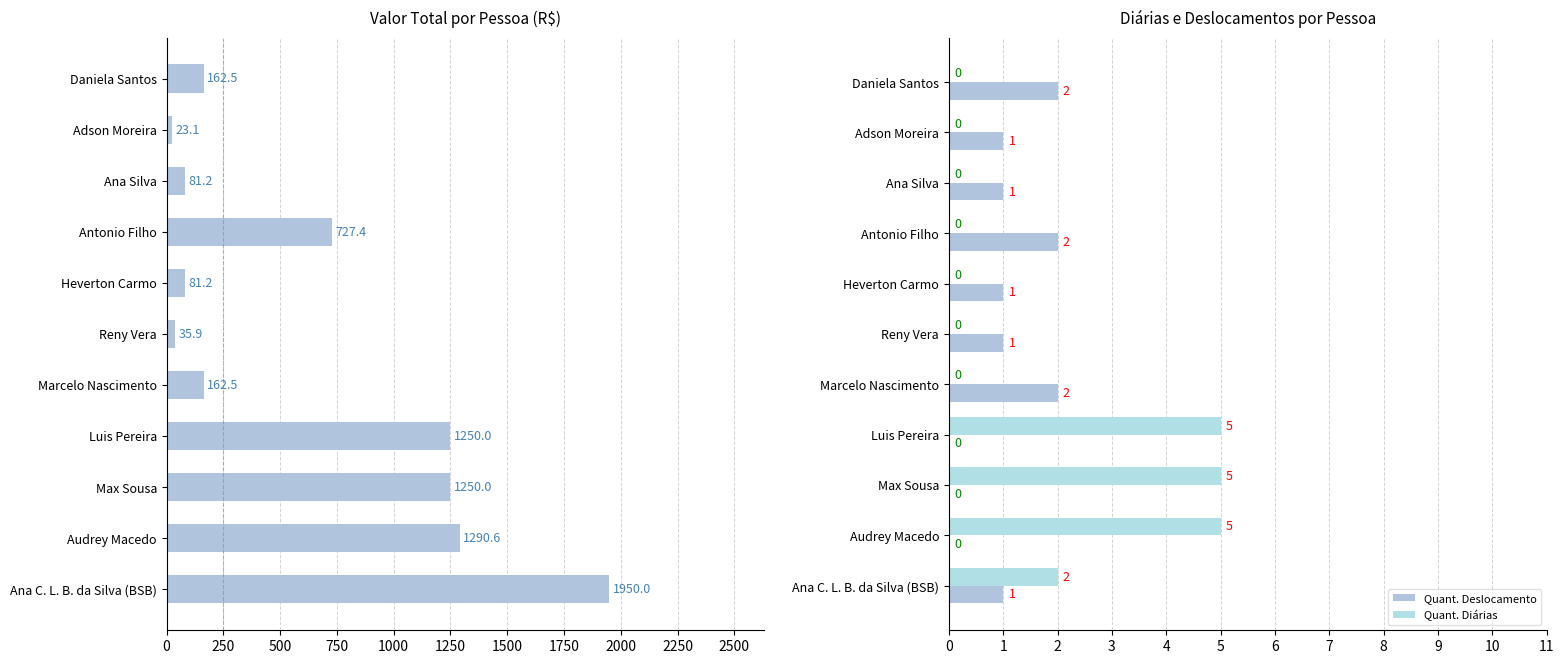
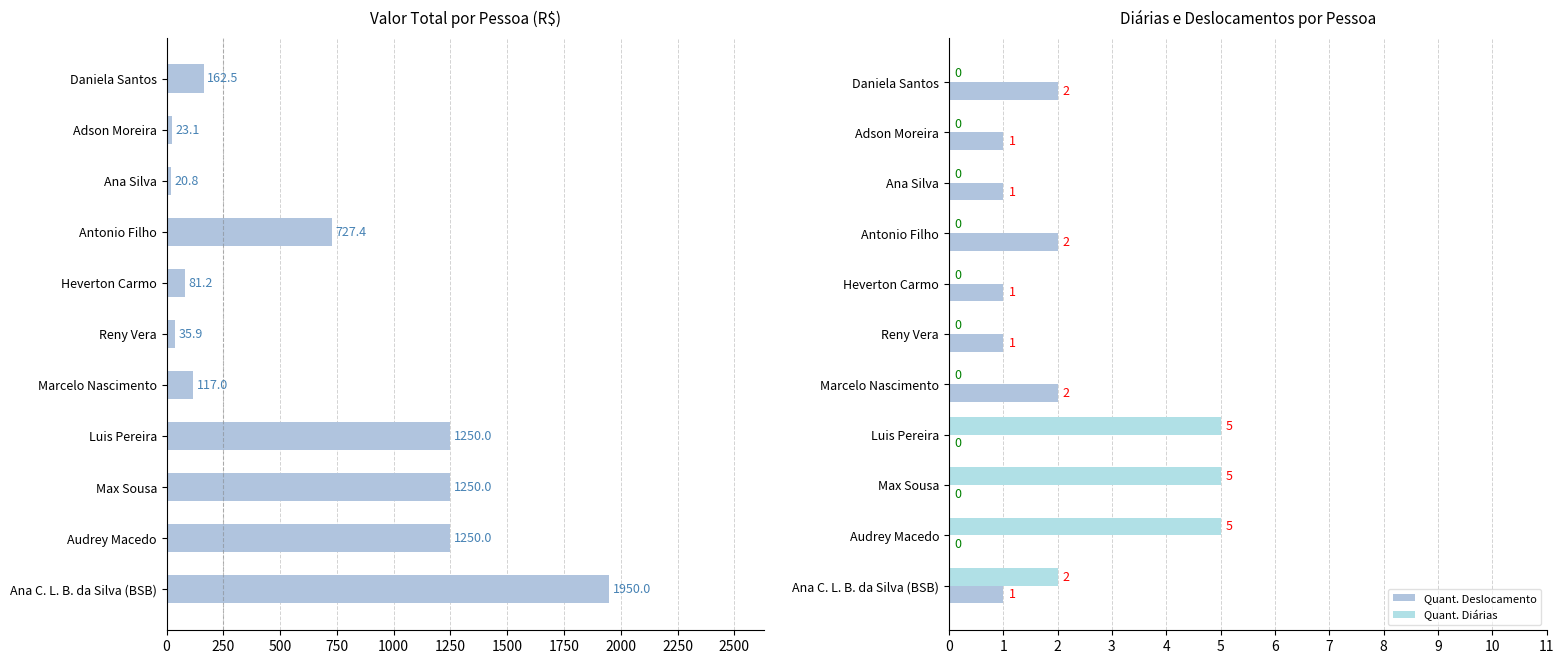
Valor Total por Pessoa (R$), Ana Silva: 81.2 -> 20.8
Valor Total por Pessoa (R$), Marcelo Nascimento: 162.5 -> 117.0
Valor Total por Pessoa (R$), Audrey Macedo: 1290.6 -> 1250.0
